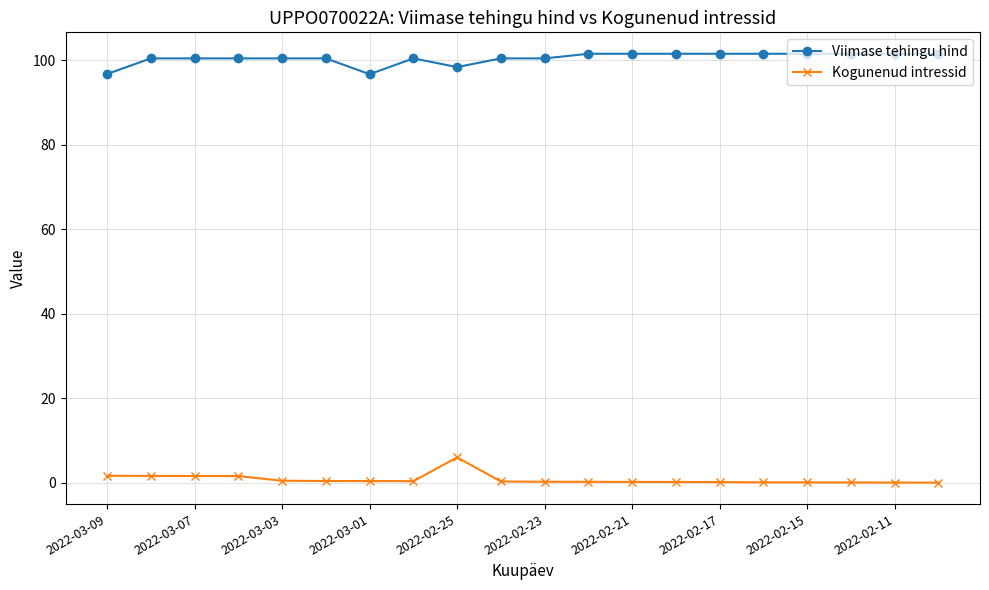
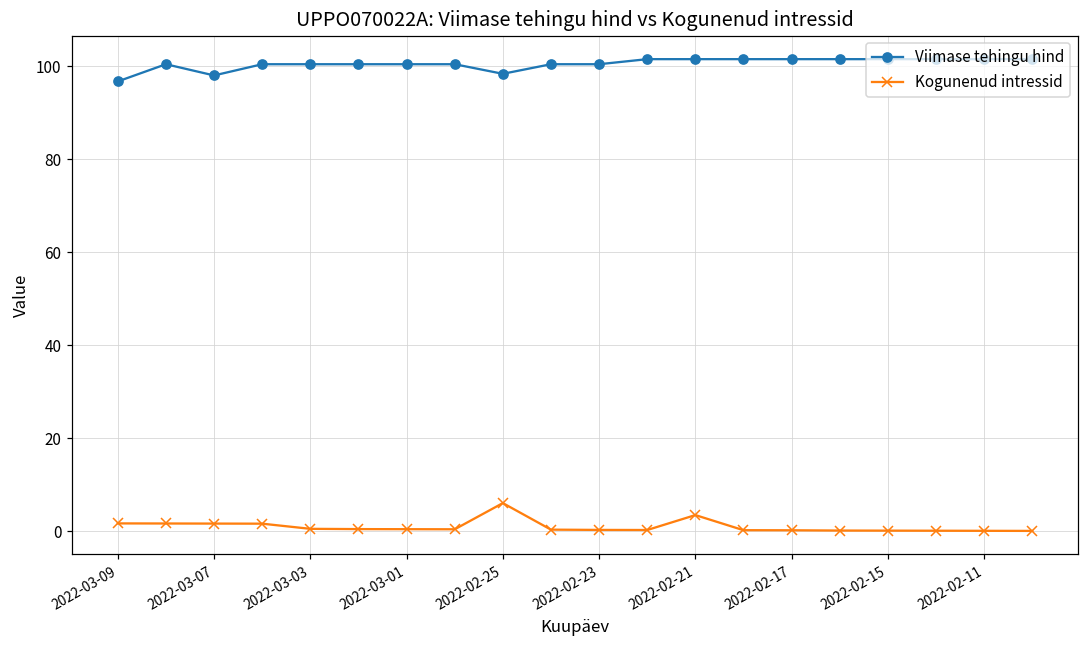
Viimase tehingu hind, 2022-03-07: 100 -> 98
Viimase tehingu hind, 2022-03-01: 97 -> 100
Kogunenud intressid, 2022-02-21: 0 -> 3
